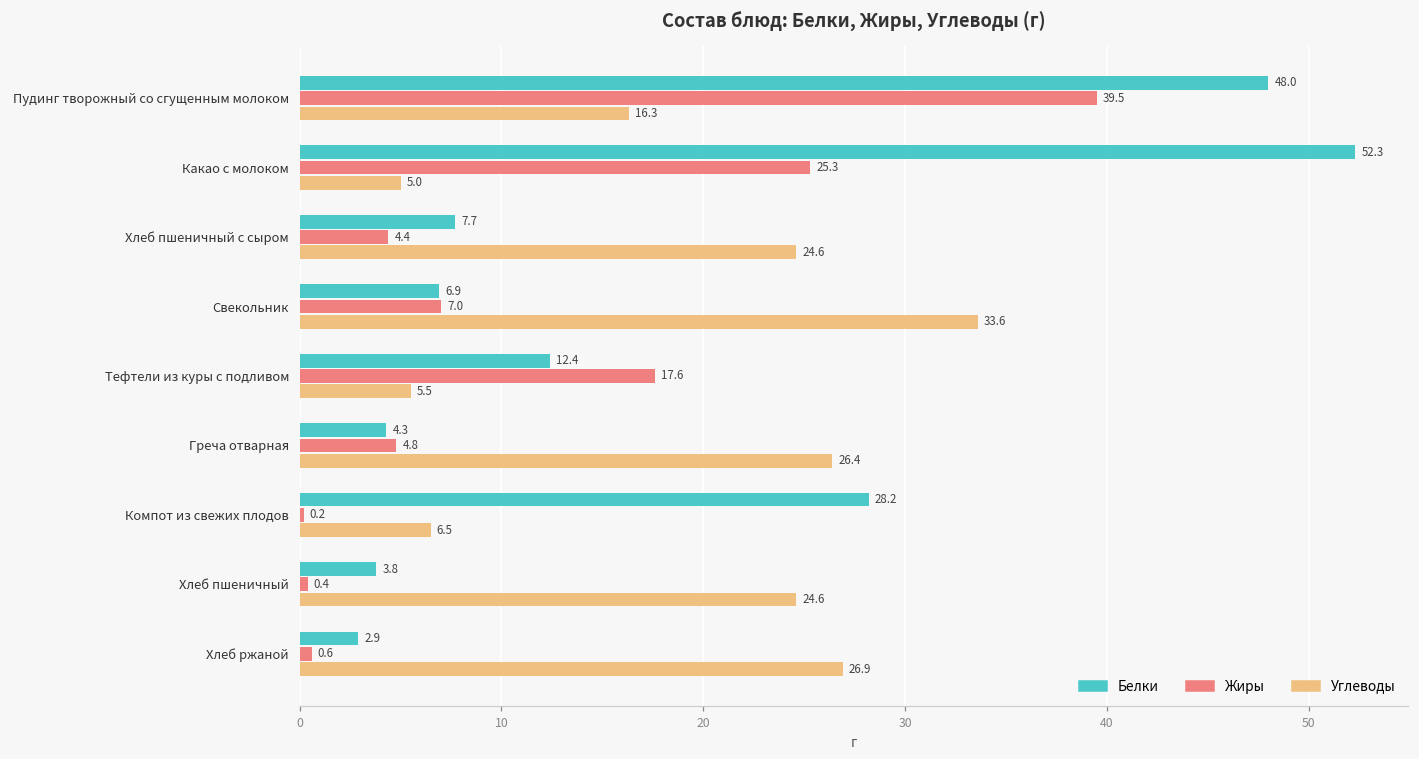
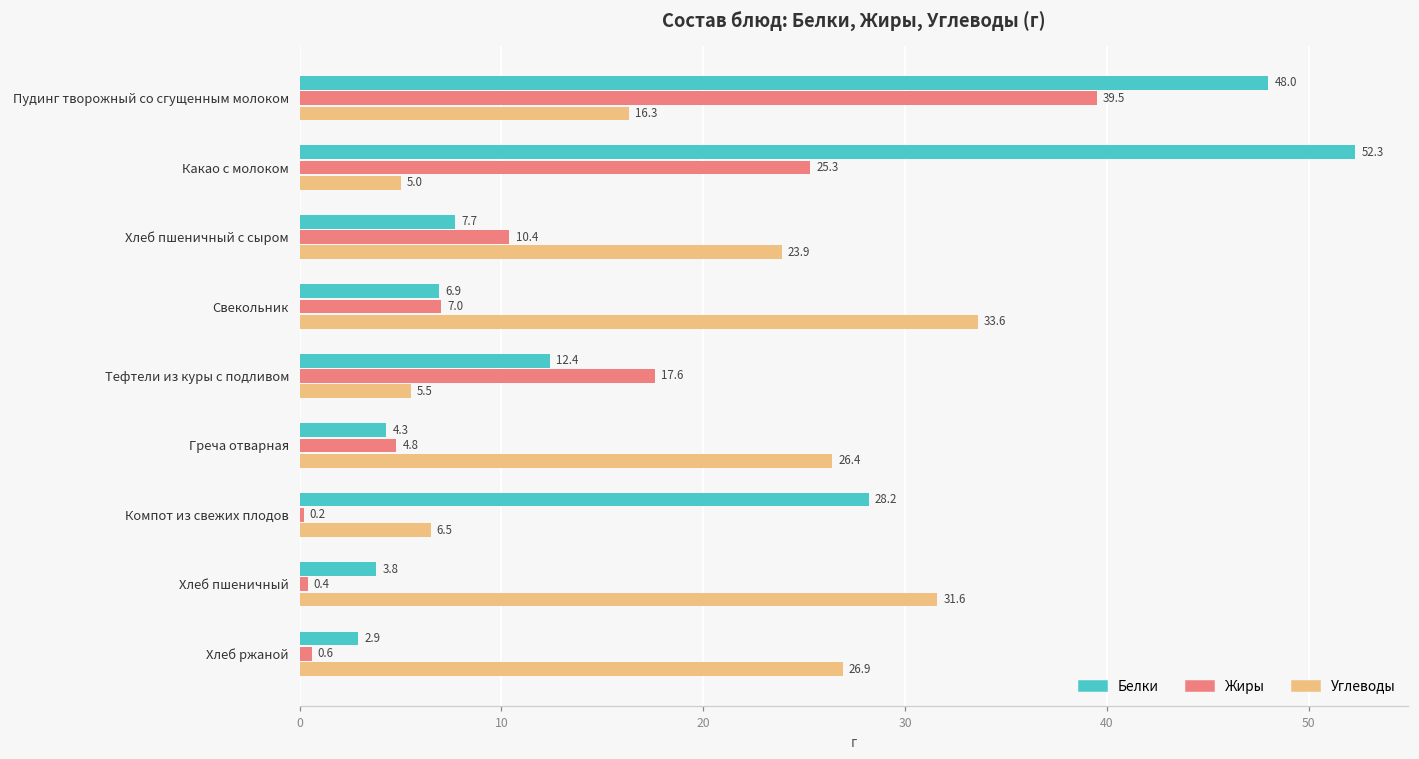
Жиры, Хлеб пшеничный с сыром: 4.4 -> 10.4
Углеводы, Хлеб пшеничный с сыром: 24.6 -> 23.9
Углеводы, Хлеб пшеничный: 24.6 -> 31.6
